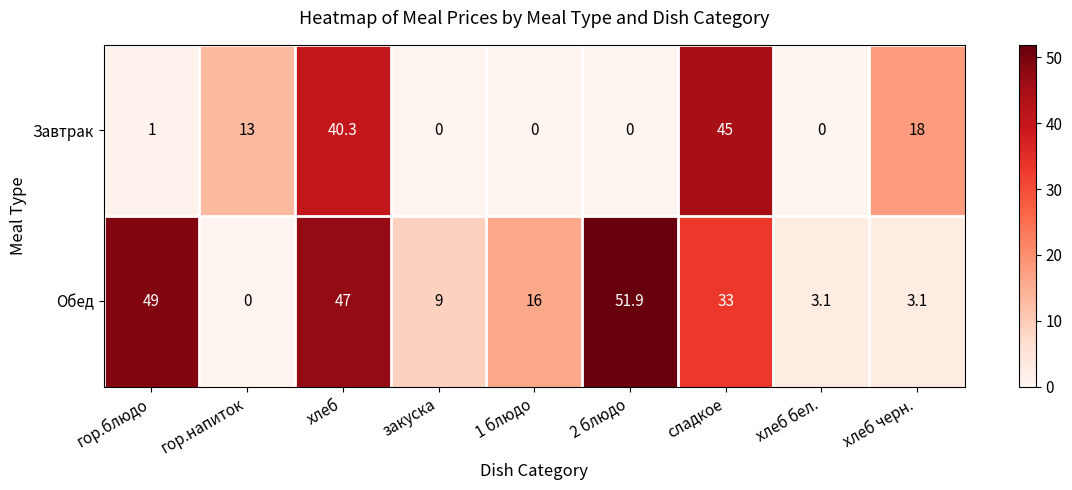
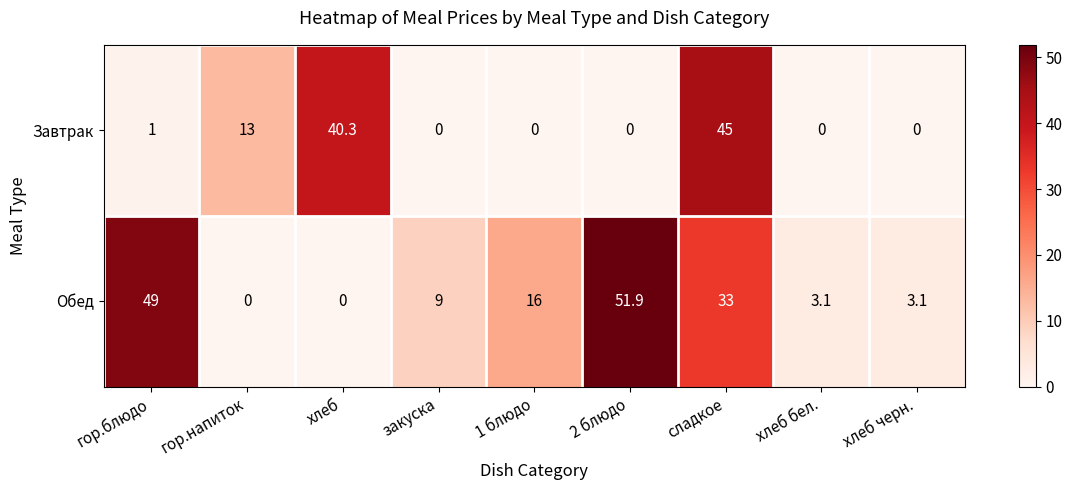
Завтрак, хлеб черн.: 18 -> 0
Обед, хлеб: 47 -> 0
